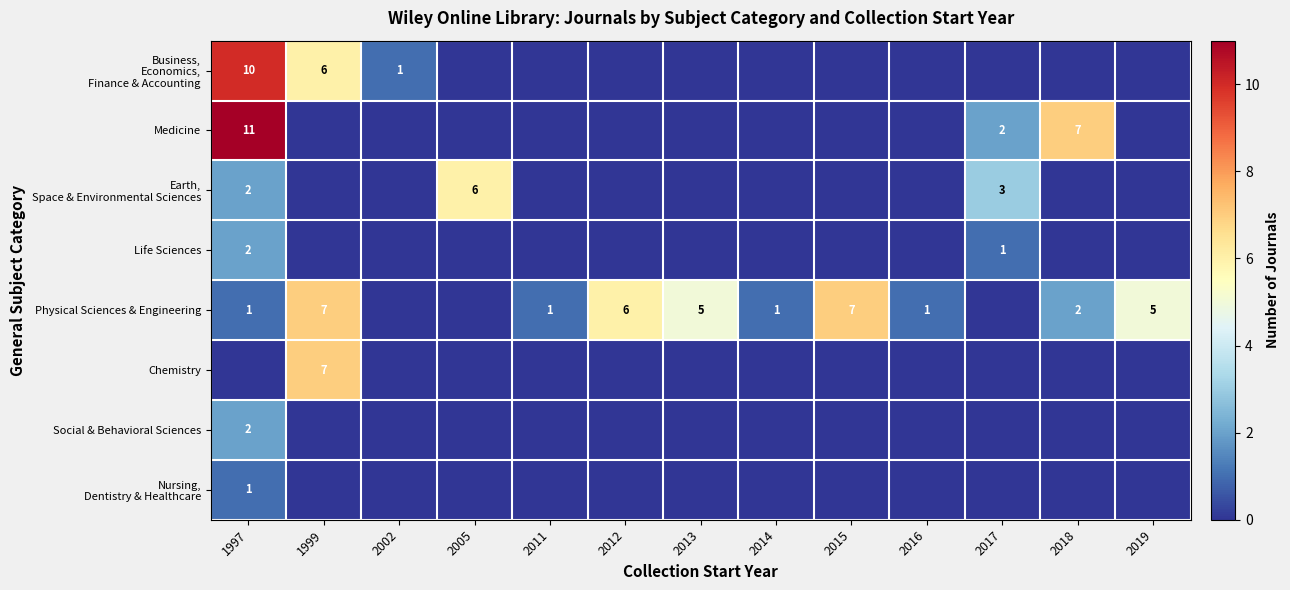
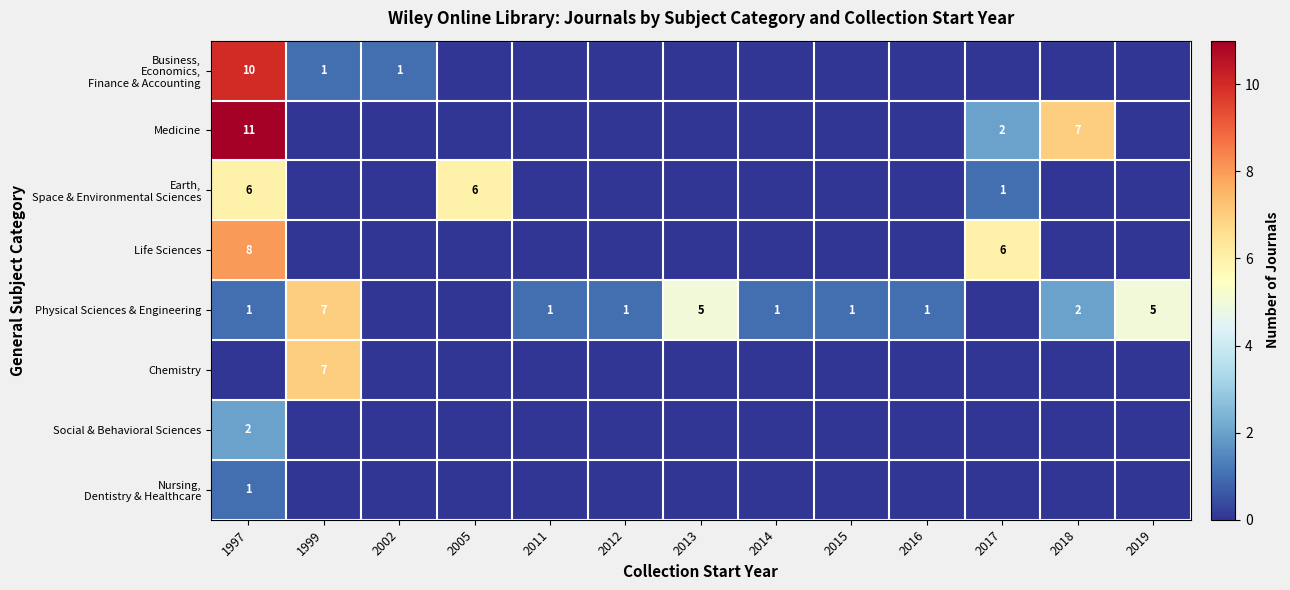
Business, Economics, Finance & Accounting, 1999: 6 -> 1
Earth, Space & Environmental Sciences, 1997: 2 -> 6
Earth, Space & Environmental Sciences, 2017: 3 -> 1
Life Sciences, 1997: 2 -> 8
Life Sciences, 2017: 1 -> 6
Physical Sciences & Engineering, 2012: 6 -> 1
Physical Sciences & Engineering, 2015: 7 -> 1
